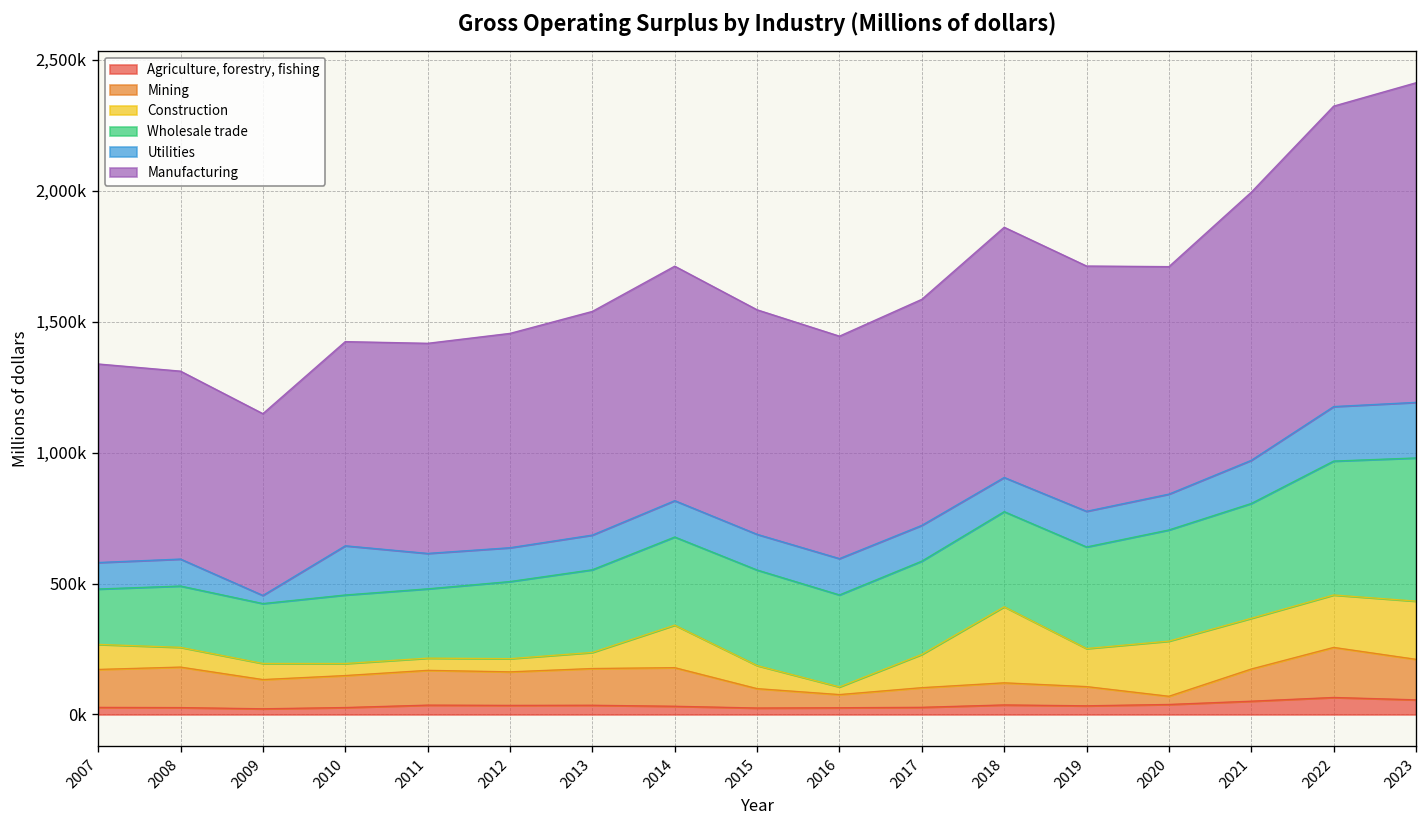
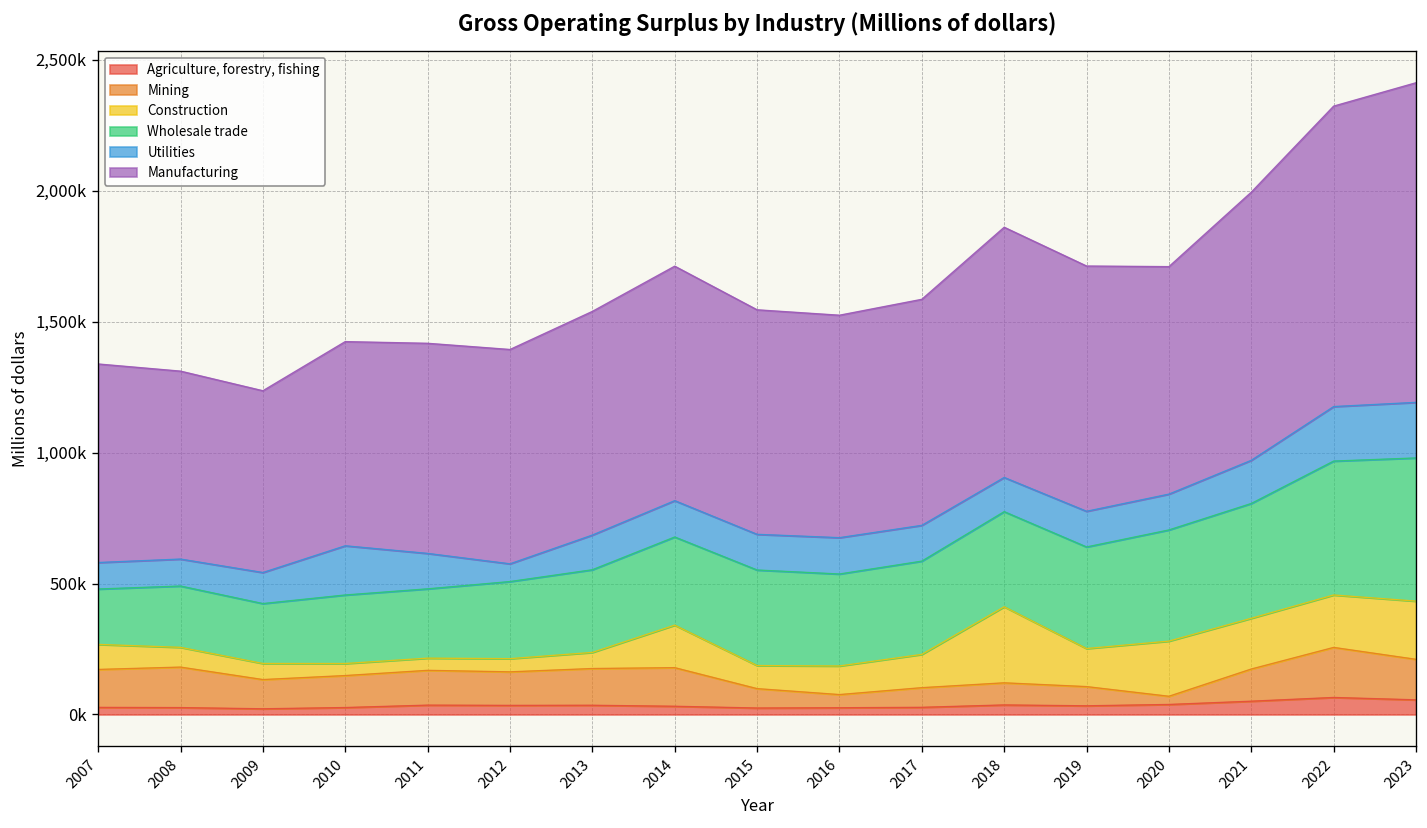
Utilities, 2009: 30,000 -> 120,000
Utilities, 2012: 130,000 -> 70,000
Construction, 2016: 30,000 -> 110,000
